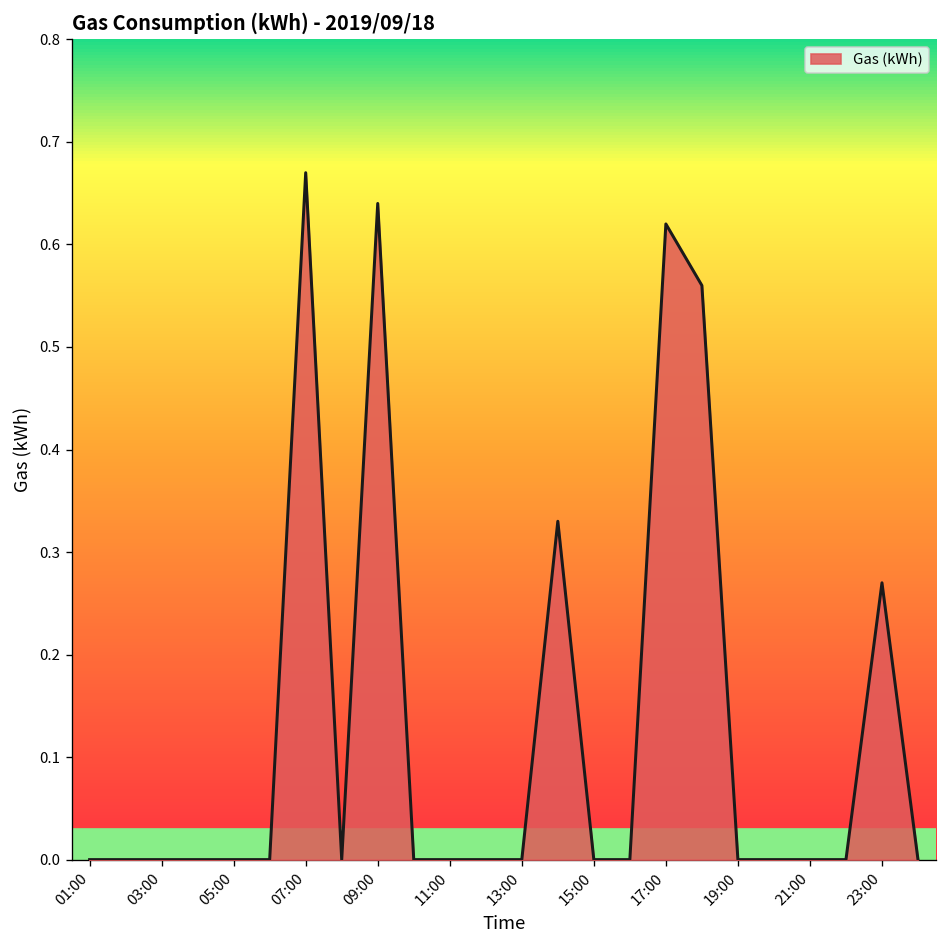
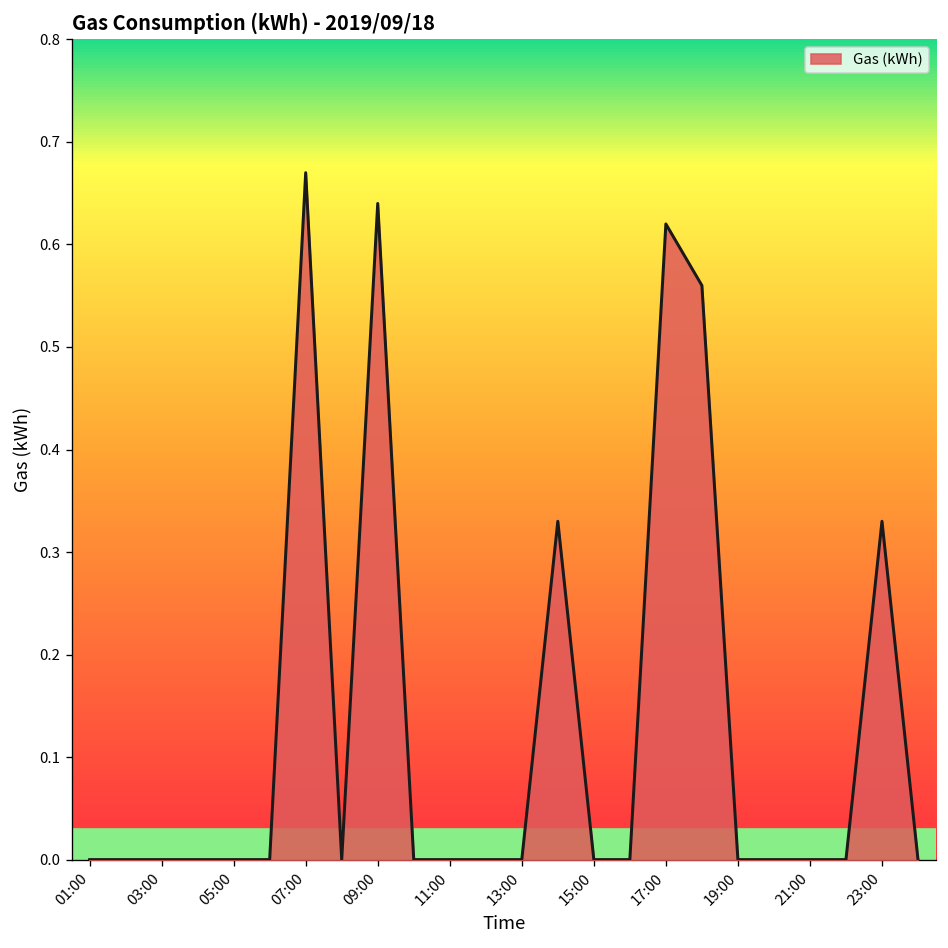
23:00: 0.27 -> 0.33
